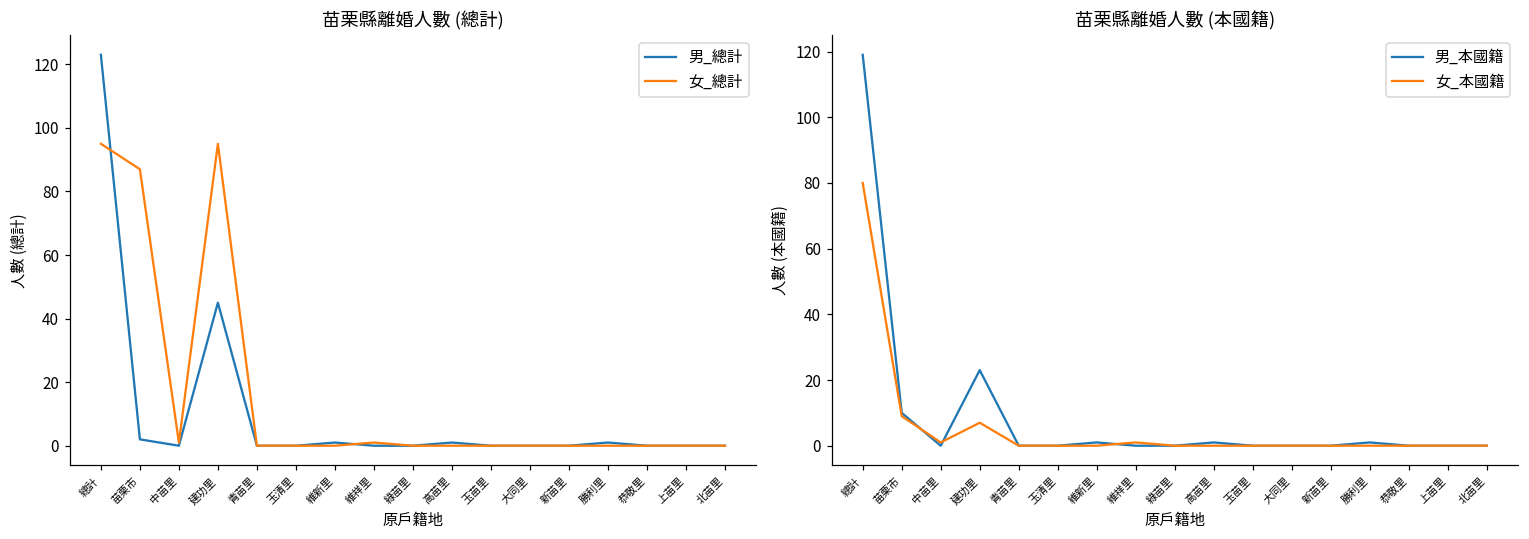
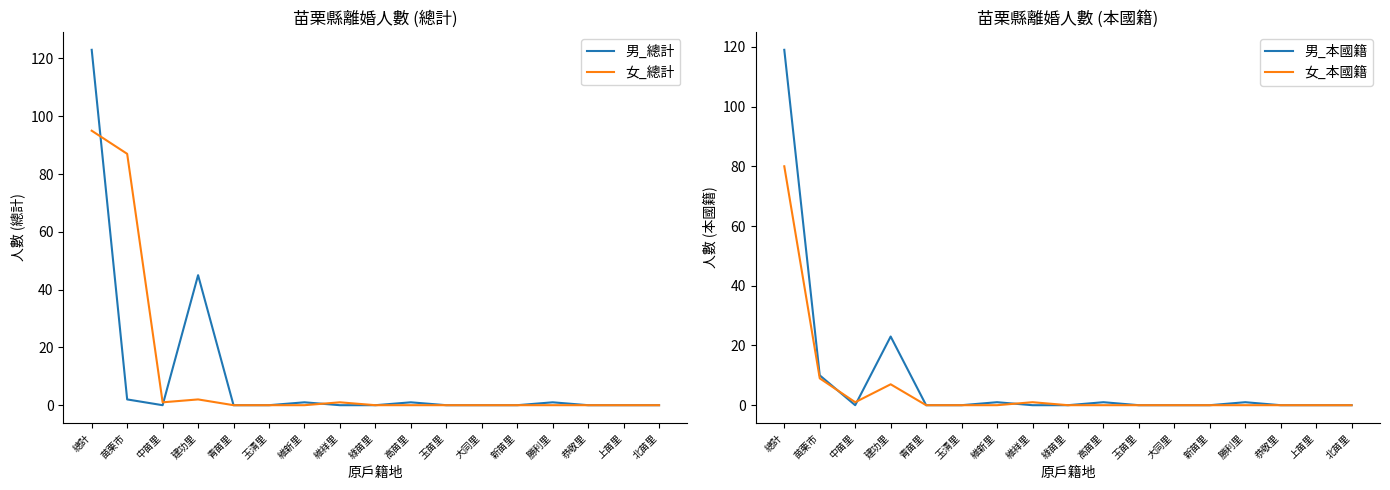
苗栗縣離婚人數 (總計), 女_總計, 建功里: 95 -> 2
